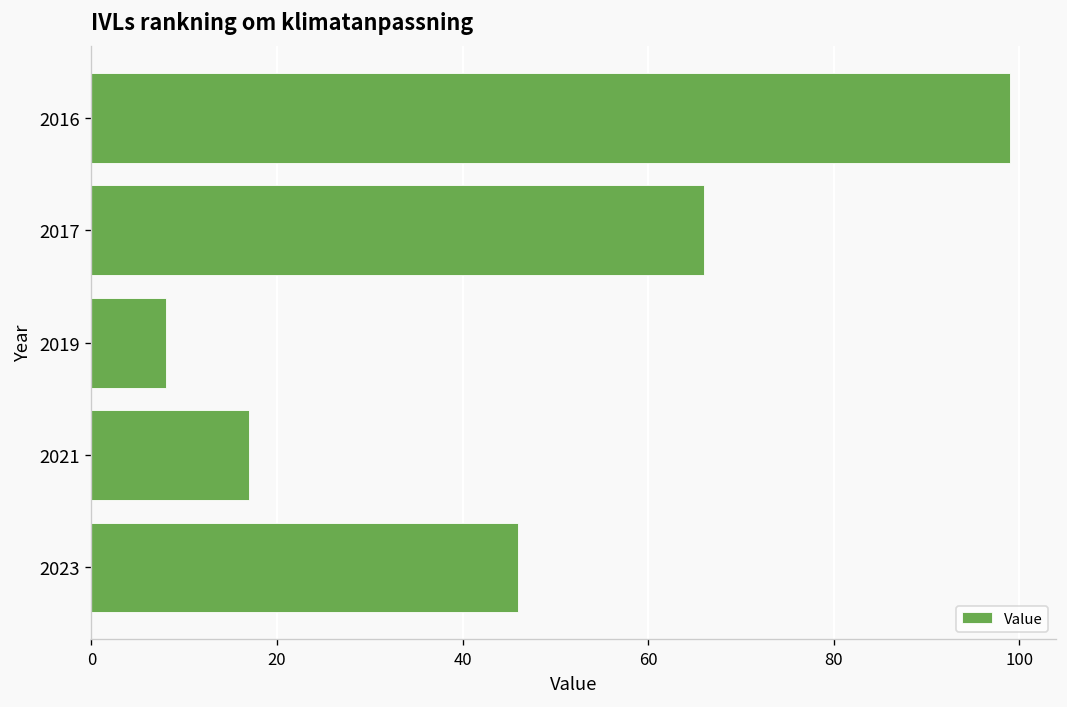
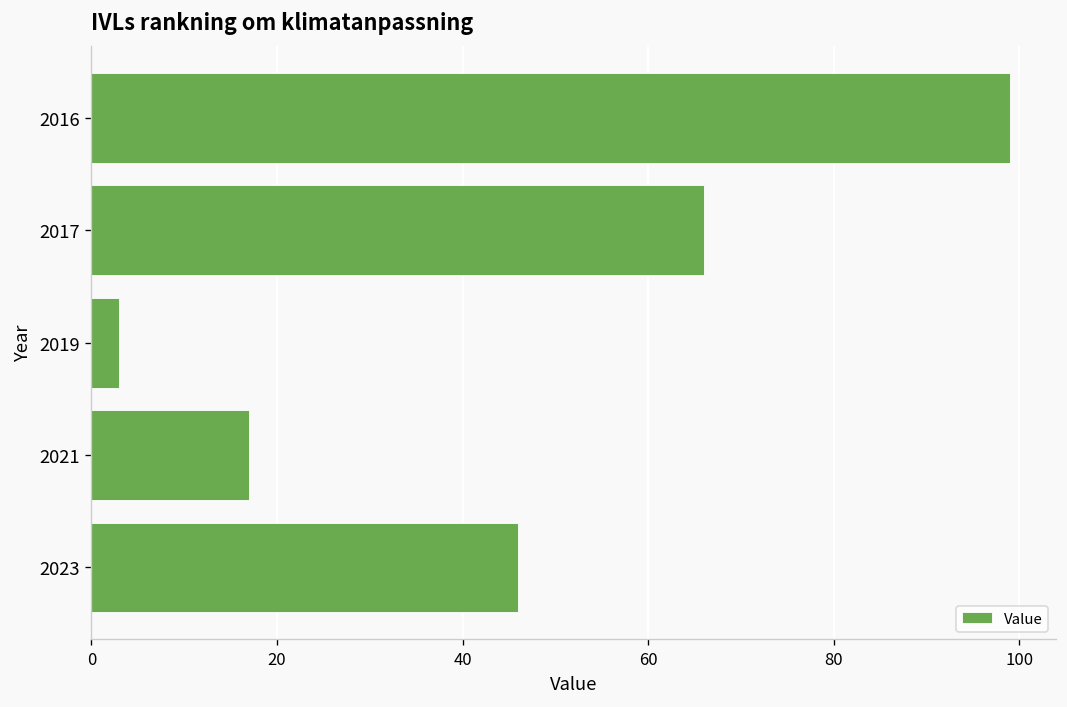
2019: 8 -> 3
